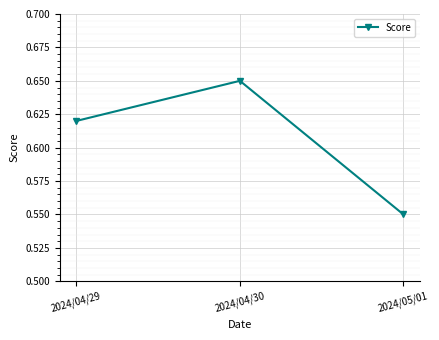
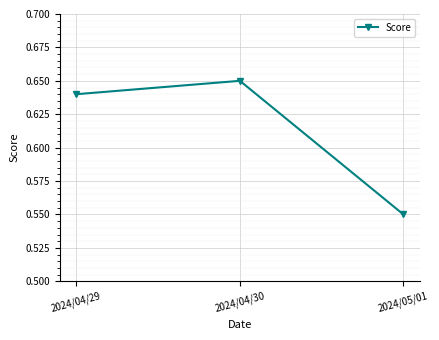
2024/04/29: 0.62 -> 0.64
